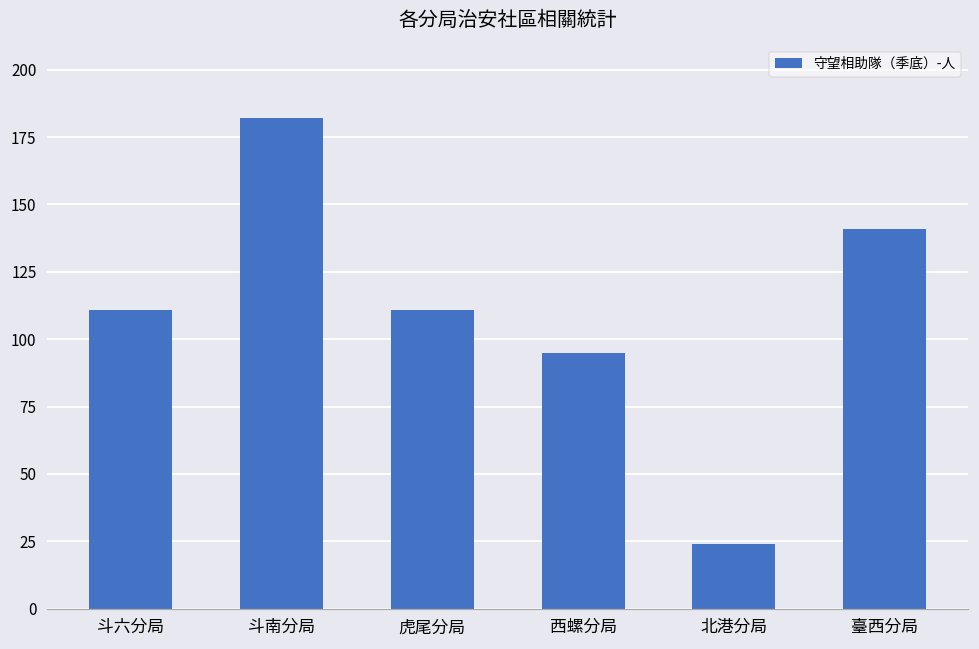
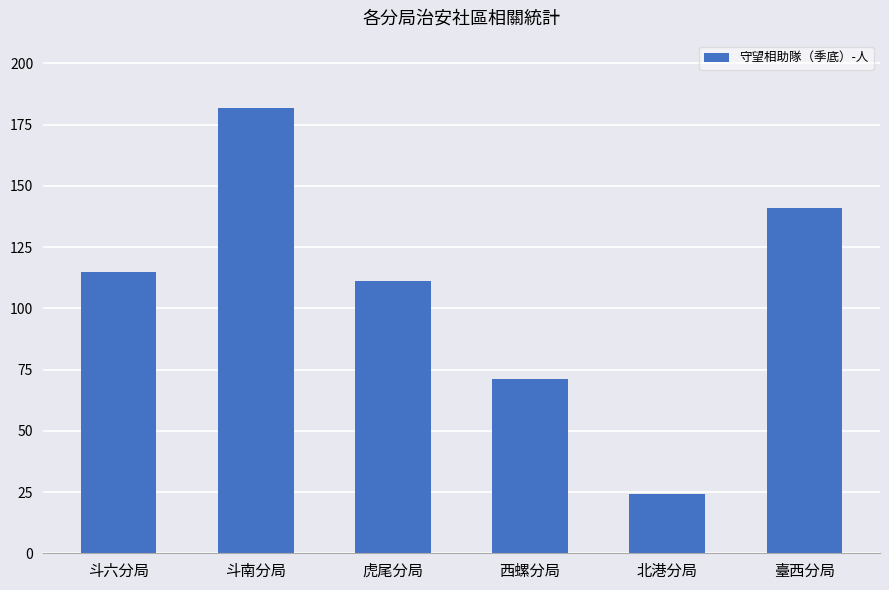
斗六分局: 111 -> 115
西螺分局: 95 -> 71
